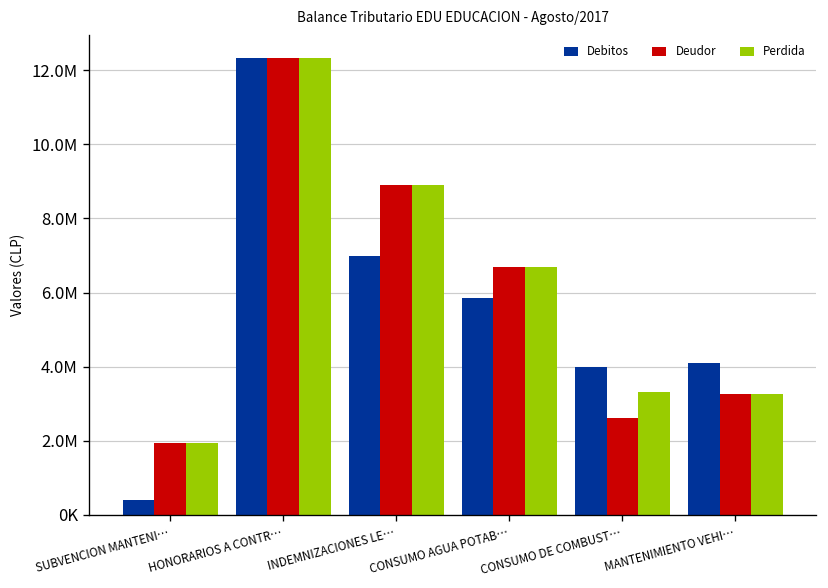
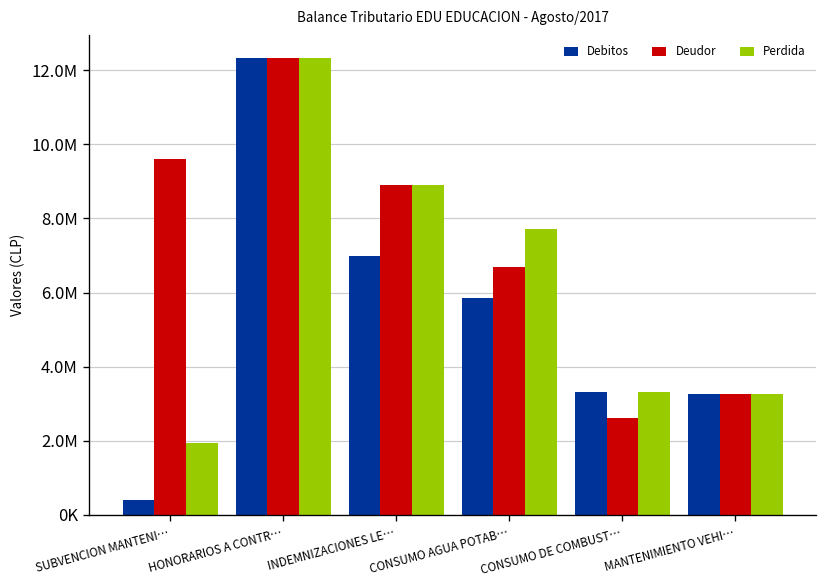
Deudor, SUBVENCION MANTENI…: 1900000 -> 9600000
Perdida, CONSUMO AGUA POTAB…: 6700000 -> 7700000
Debitos, CONSUMO DE COMBUST…: 4000000 -> 3300000
Debitos, MANTENIMIENTO VEHI…: 4100000 -> 3200000
